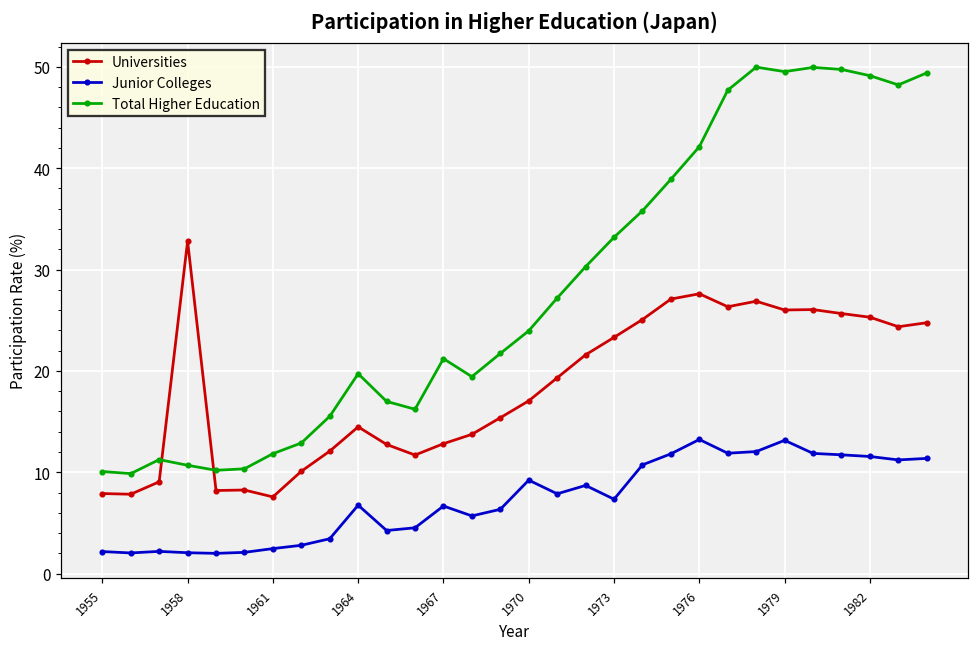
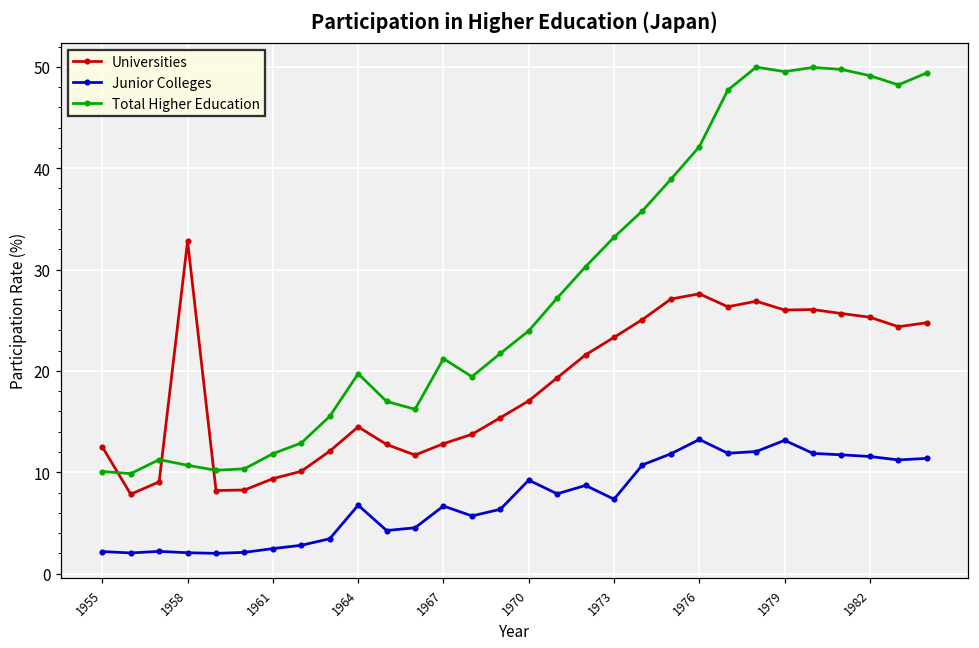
Universities, 1955: 8 -> 12
Universities, 1961: 8 -> 9
